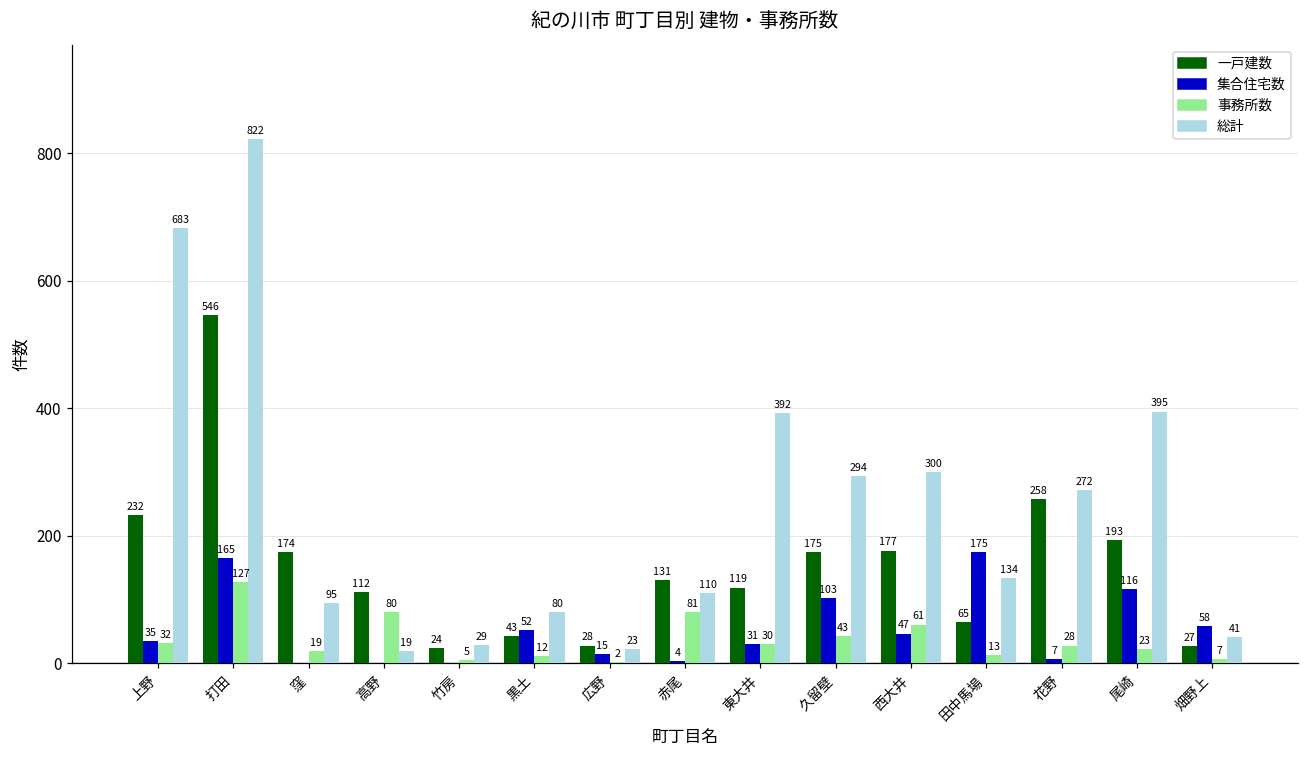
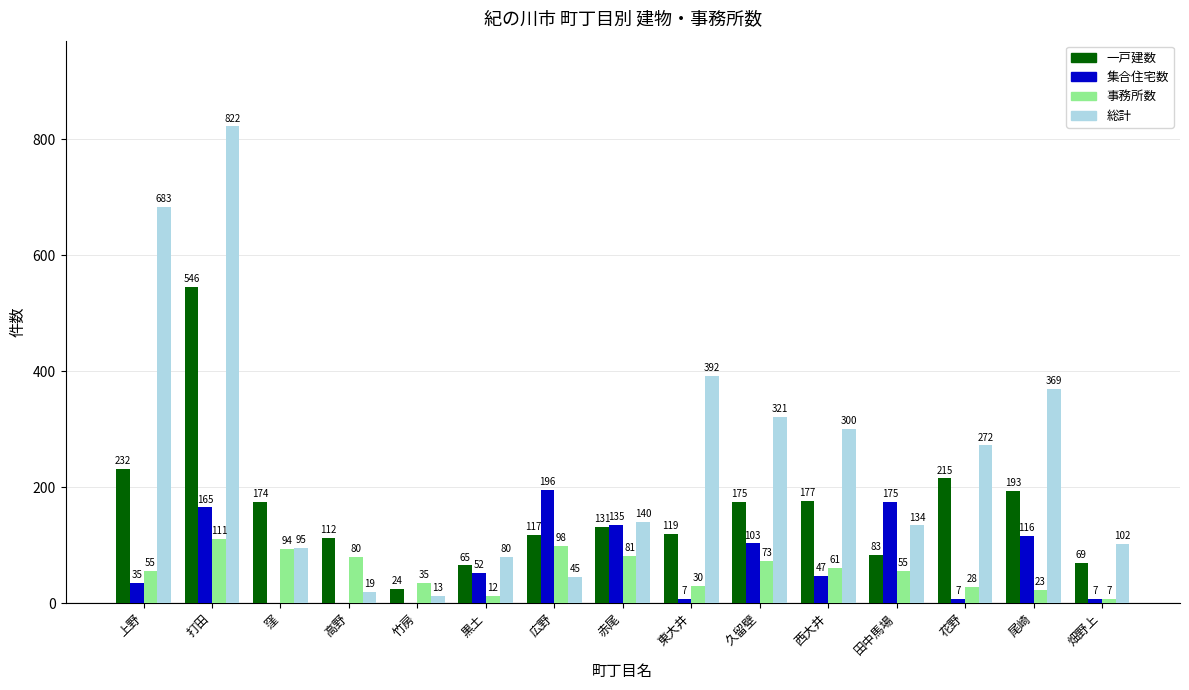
事務所数, 上野: 32 -> 55
事務所数, 打田: 127 -> 111
事務所数, 窪: 19 -> 94
事務所数, 竹房: 5 -> 35
総計, 竹房: 29 -> 13
一戸建数, 黒土: 43 -> 65
一戸建数, 広野: 28 -> 117
集合住宅数, 広野: 15 -> 196
事務所数, 広野: 2 -> 98
総計, 広野: 23 -> 45
集合住宅数, 赤尾: 4 -> 135
総計, 赤尾: 110 -> 140
集合住宅数, 東大井: 31 -> 7
事務所数, 久留壁: 43 -> 73
総計, 久留壁: 294 -> 321
一戸建数, 田中馬場: 65 -> 83
事務所数, 田中馬場: 13 -> 55
一戸建数, 花野: 258 -> 215
総計, 尾崎: 395 -> 369
一戸建数, 畑野上: 27 -> 69
集合住宅数, 畑野上: 58 -> 7
総計, 畑野上: 41 -> 102
